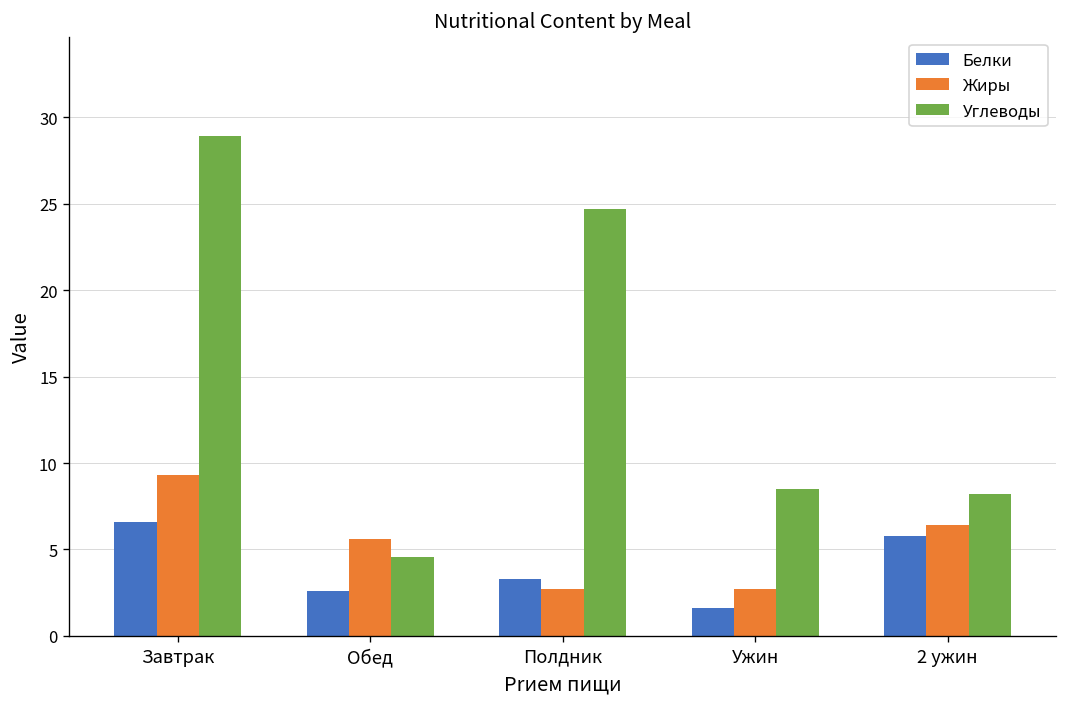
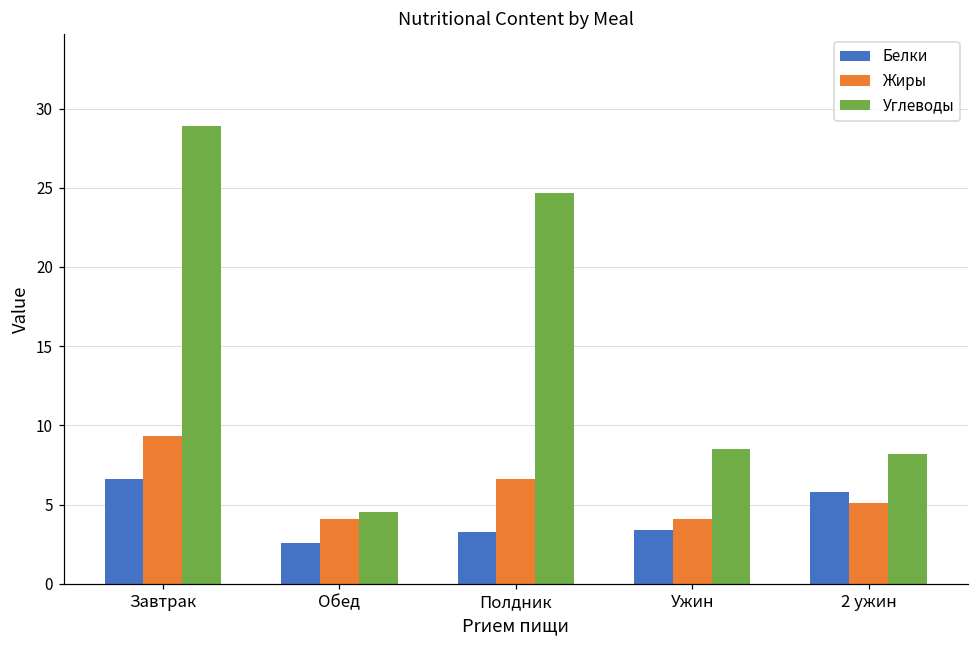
Жиры, Обед: 5.6 -> 4.1
Жиры, Полдник: 2.7 -> 6.6
Белки, Ужин: 1.6 -> 3.4
Жиры, Ужин: 2.7 -> 4.1
Жиры, 2 ужин: 6.4 -> 5.1
